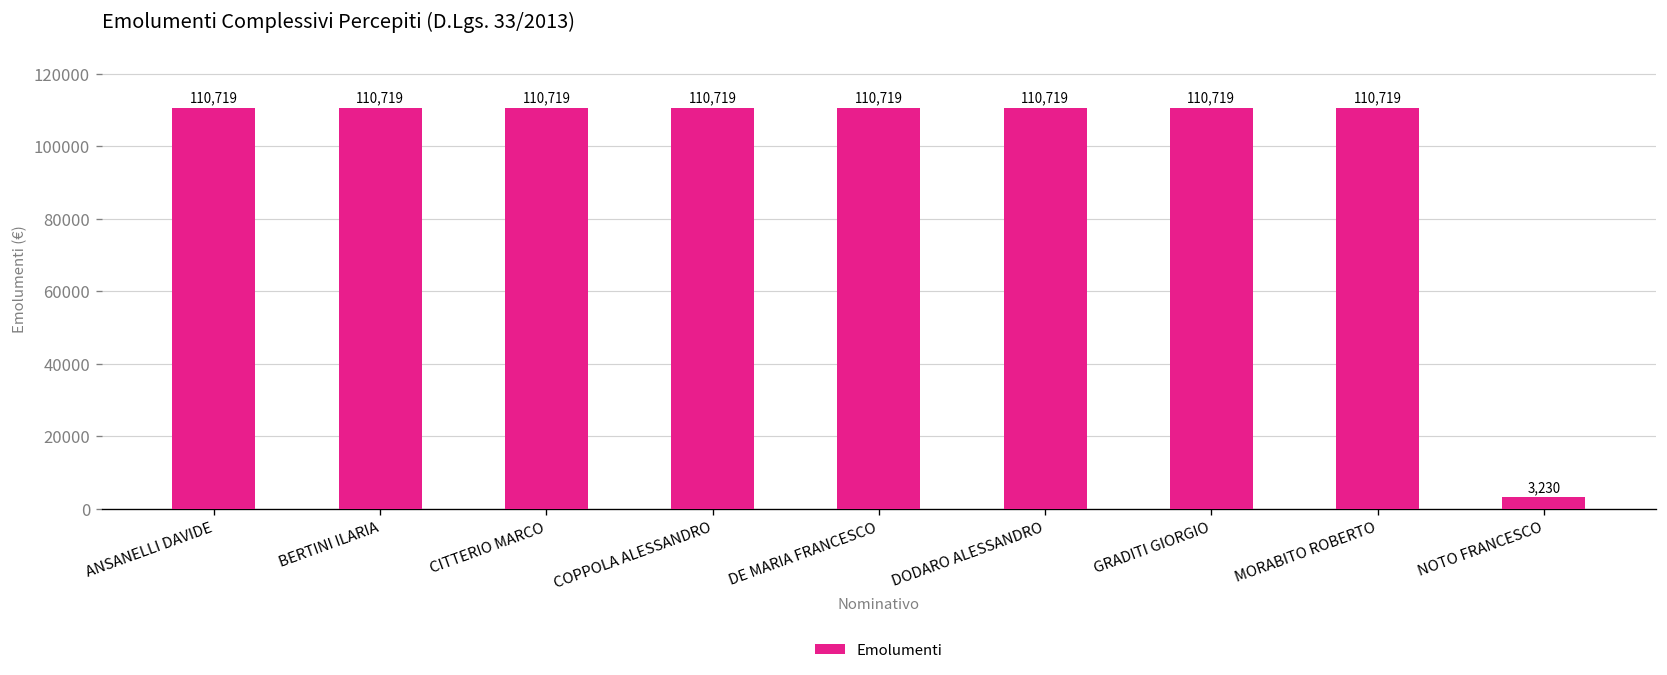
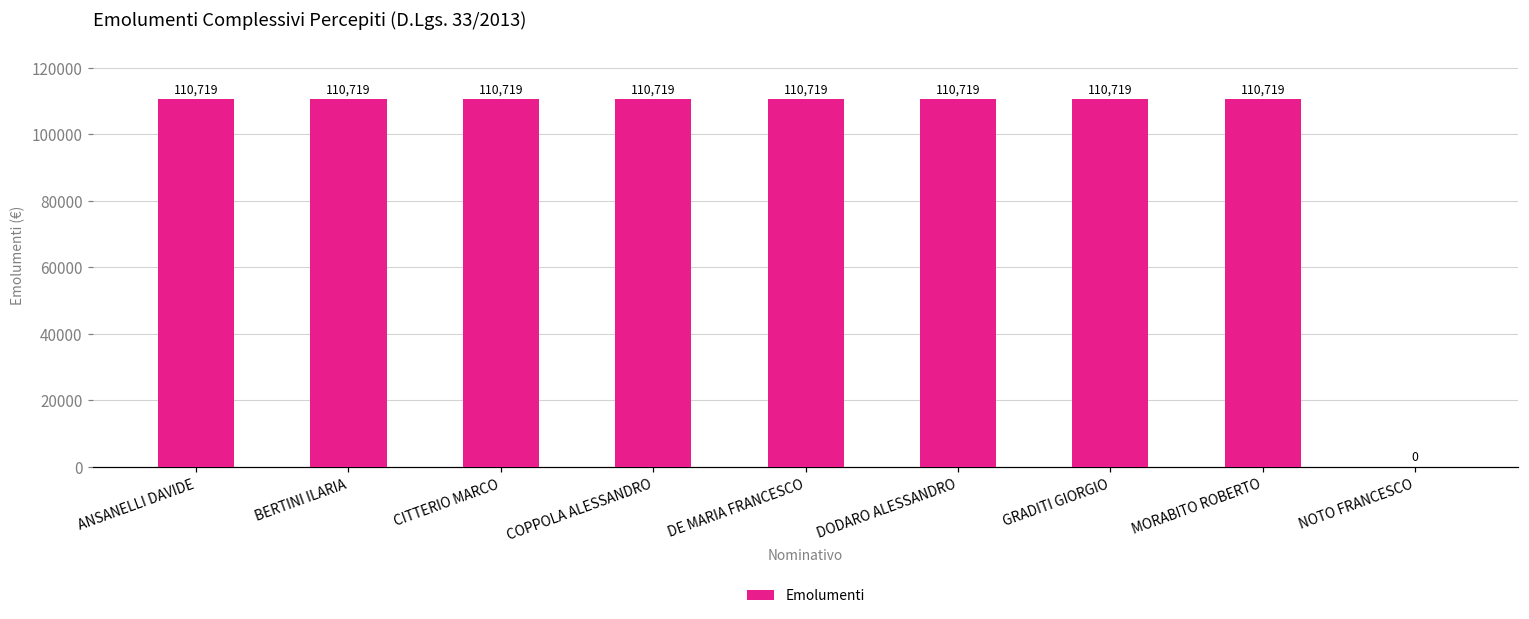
NOTO FRANCESCO: 3,230 -> 0
